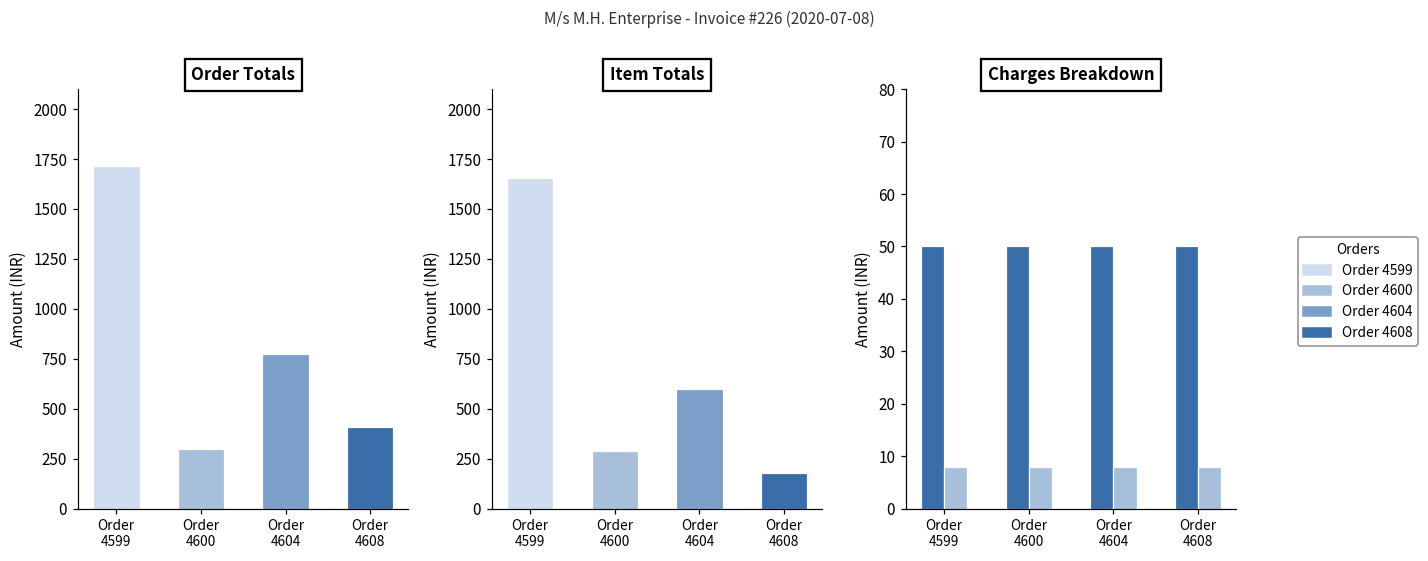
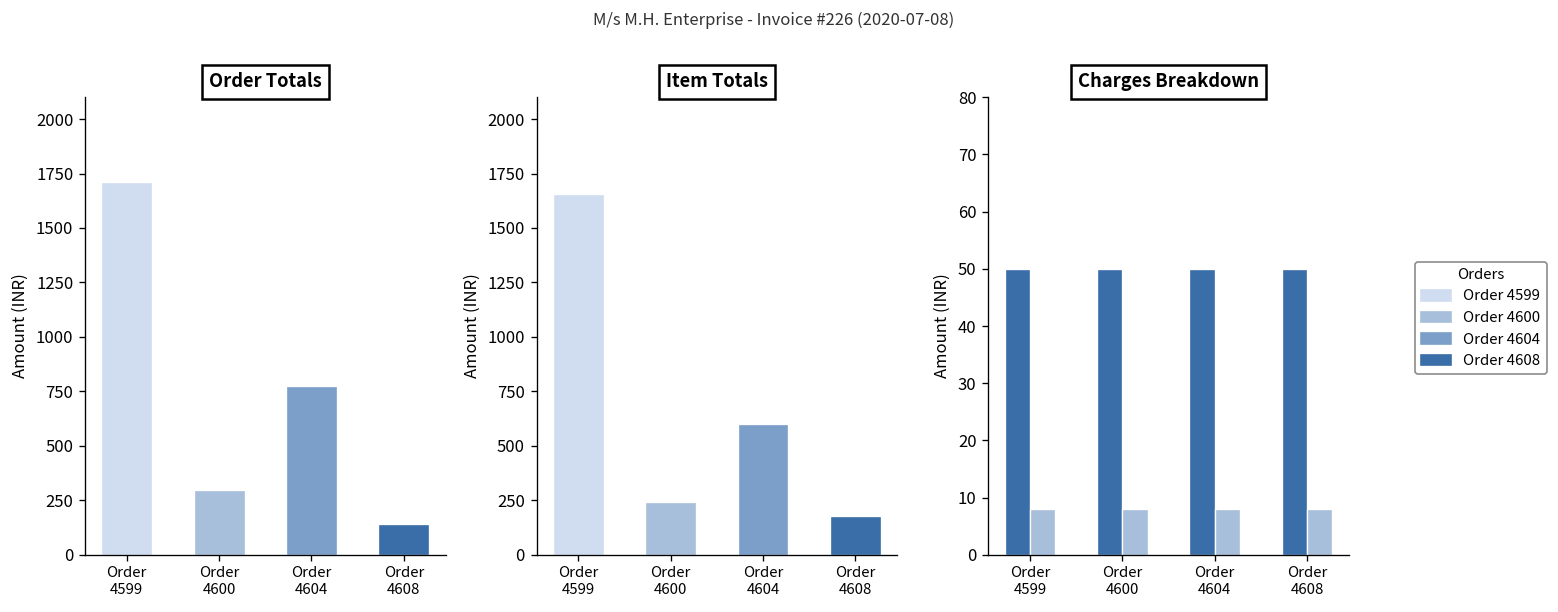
Order Totals, Order 4608: 410 -> 140
Item Totals, Order 4600: 290 -> 240
